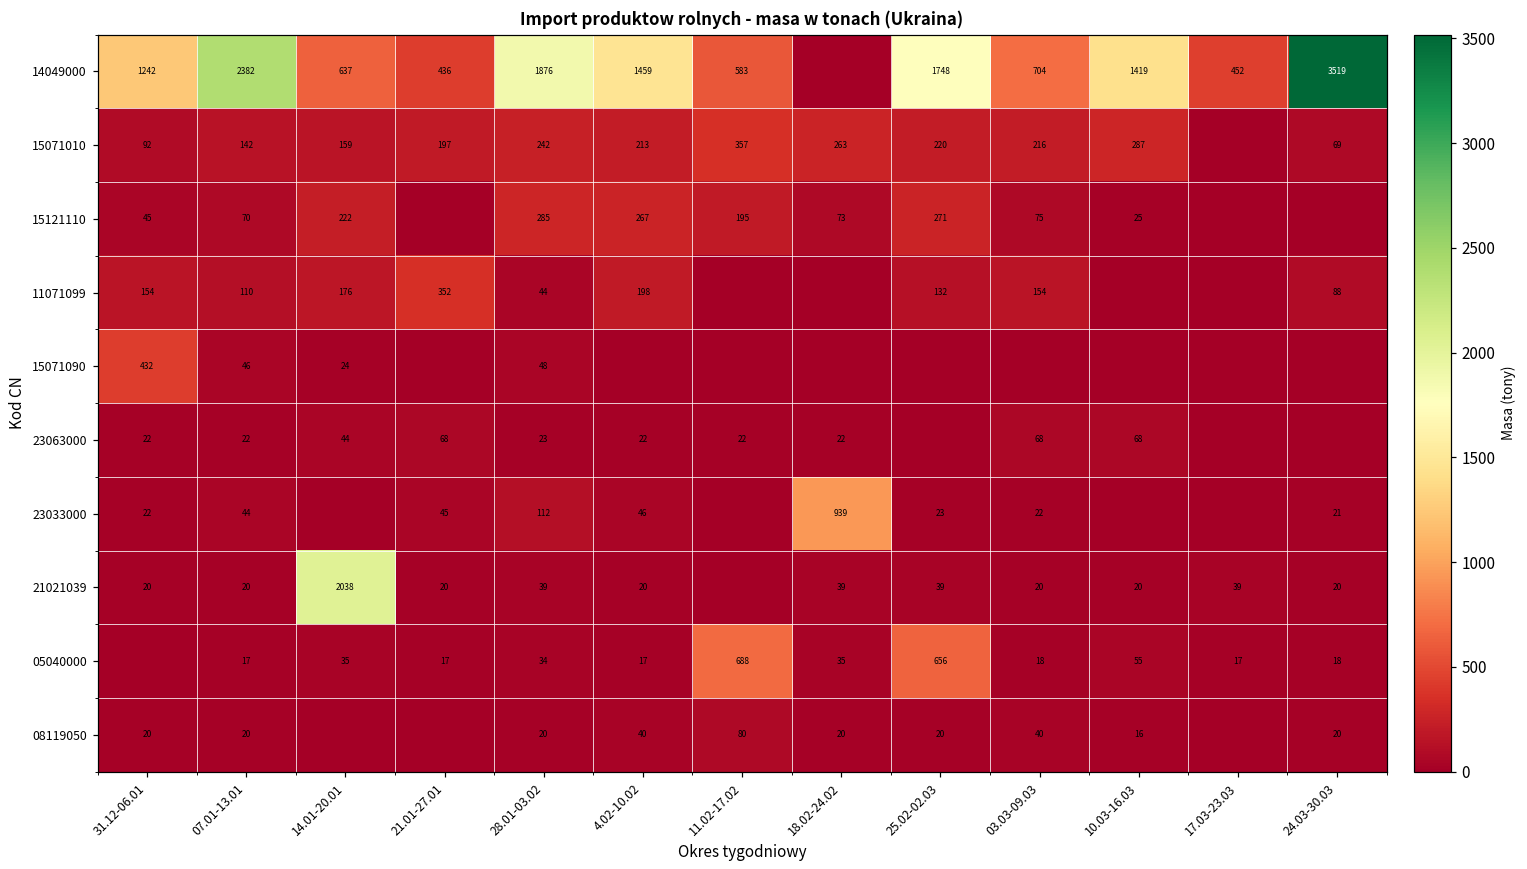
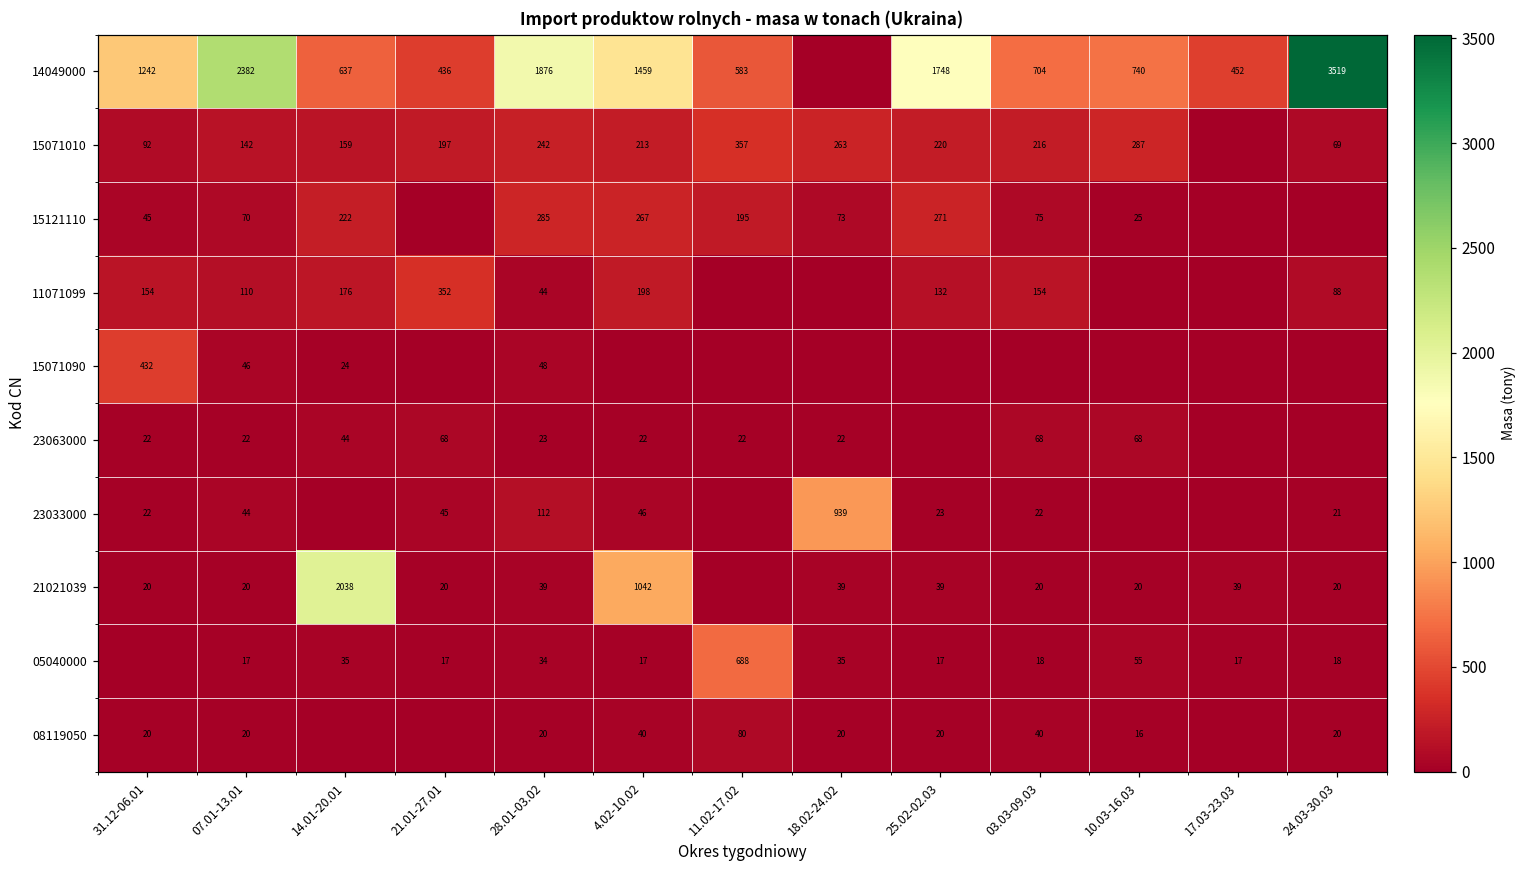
14049000, 10.03-16.03: 1419 -> 740
21021039, 4.02-10.02: 20 -> 1042
05040000, 25.02-02.03: 656 -> 17
